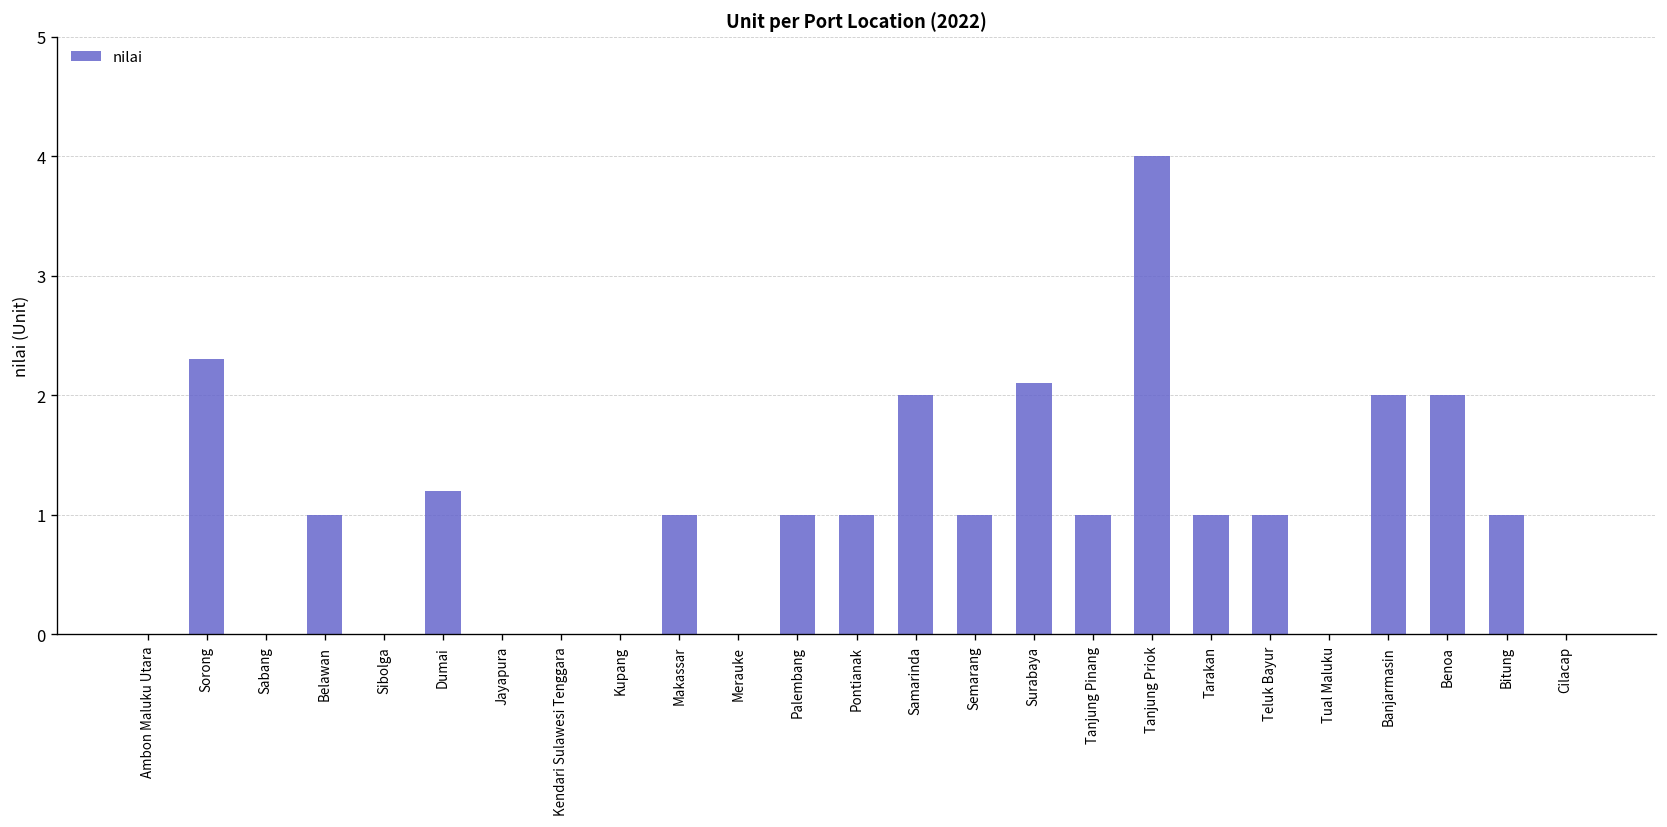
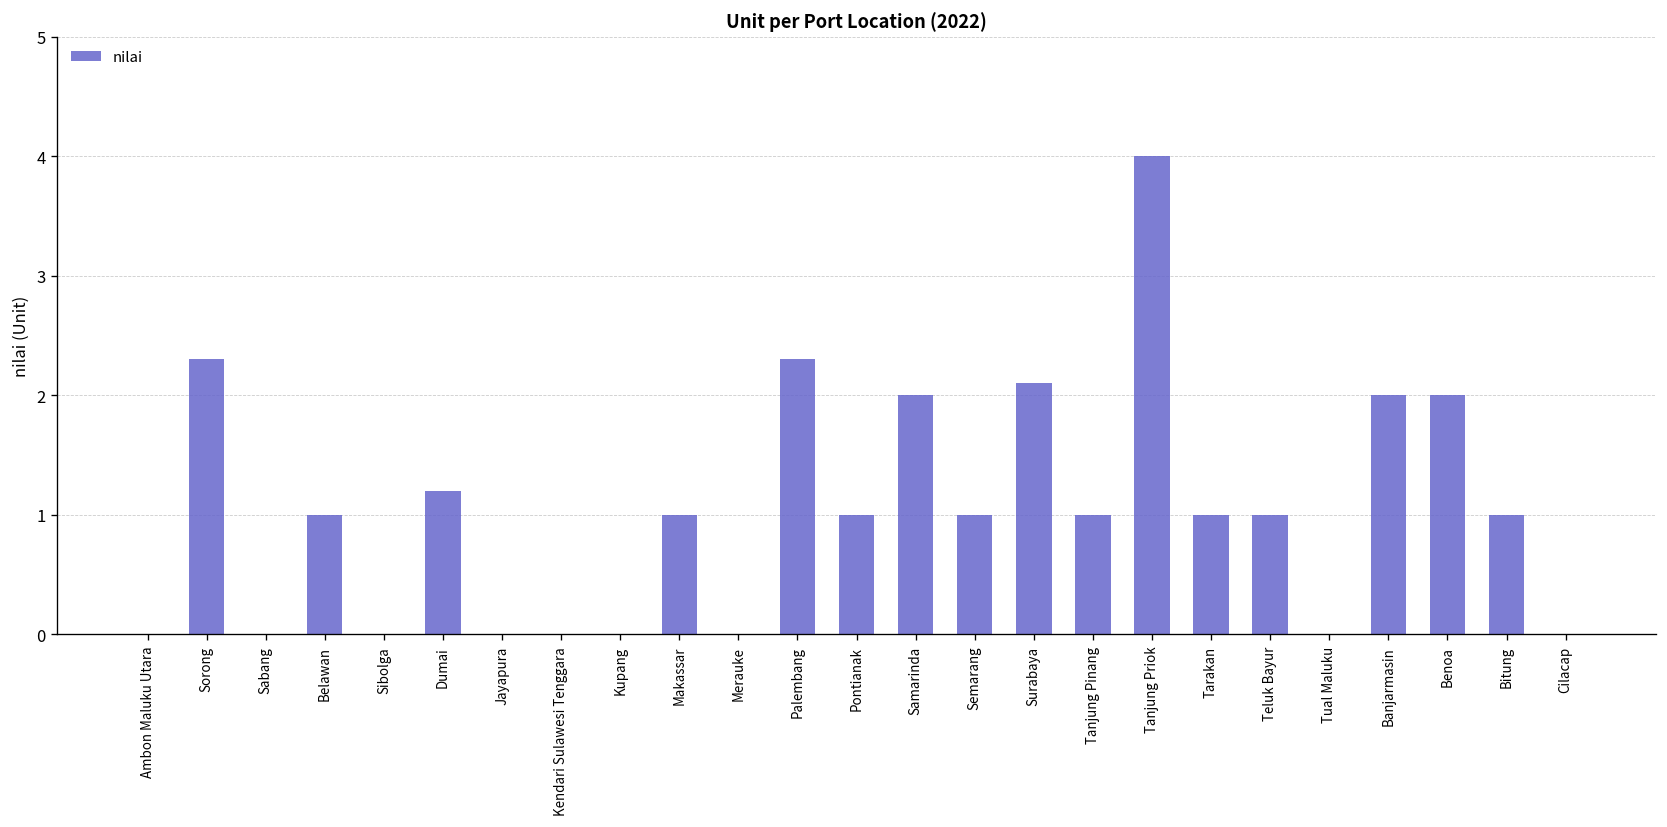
Palembang: 1.0 -> 2.3
